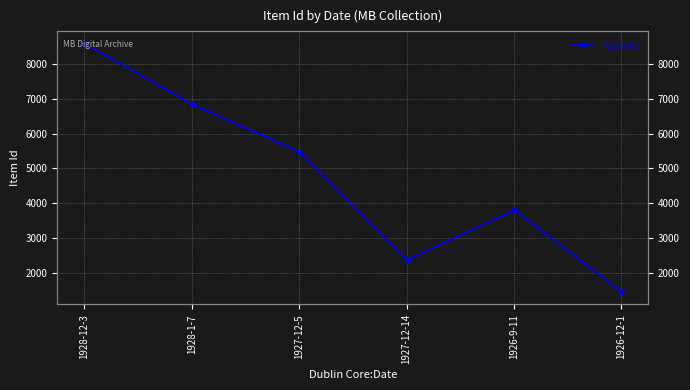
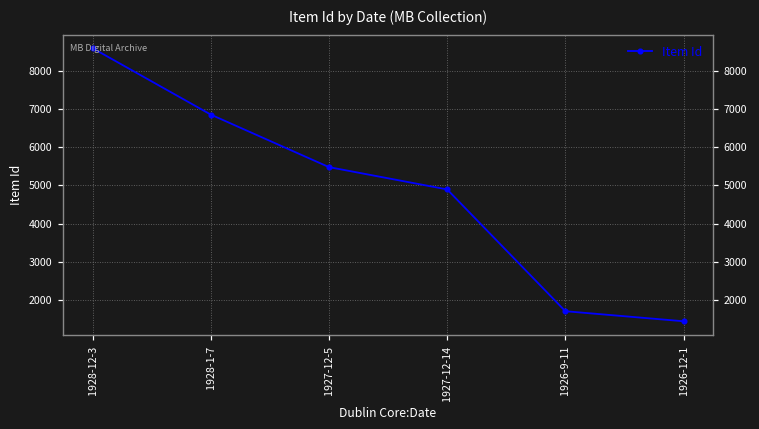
1927-12-14: 2400 -> 4900
1926-9-11: 3800 -> 1700
